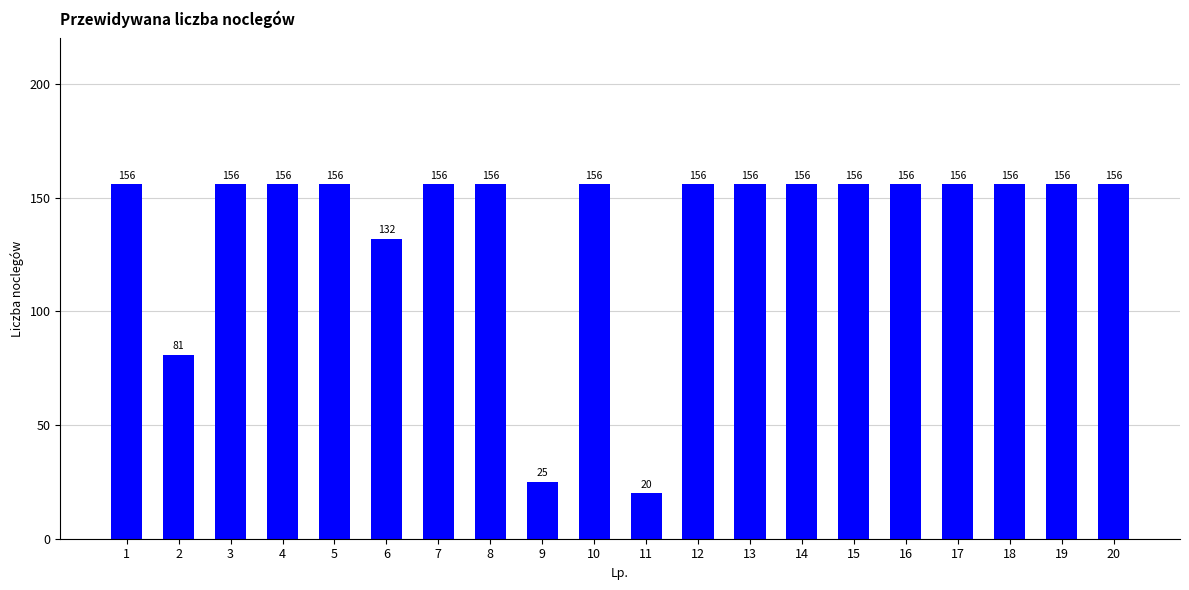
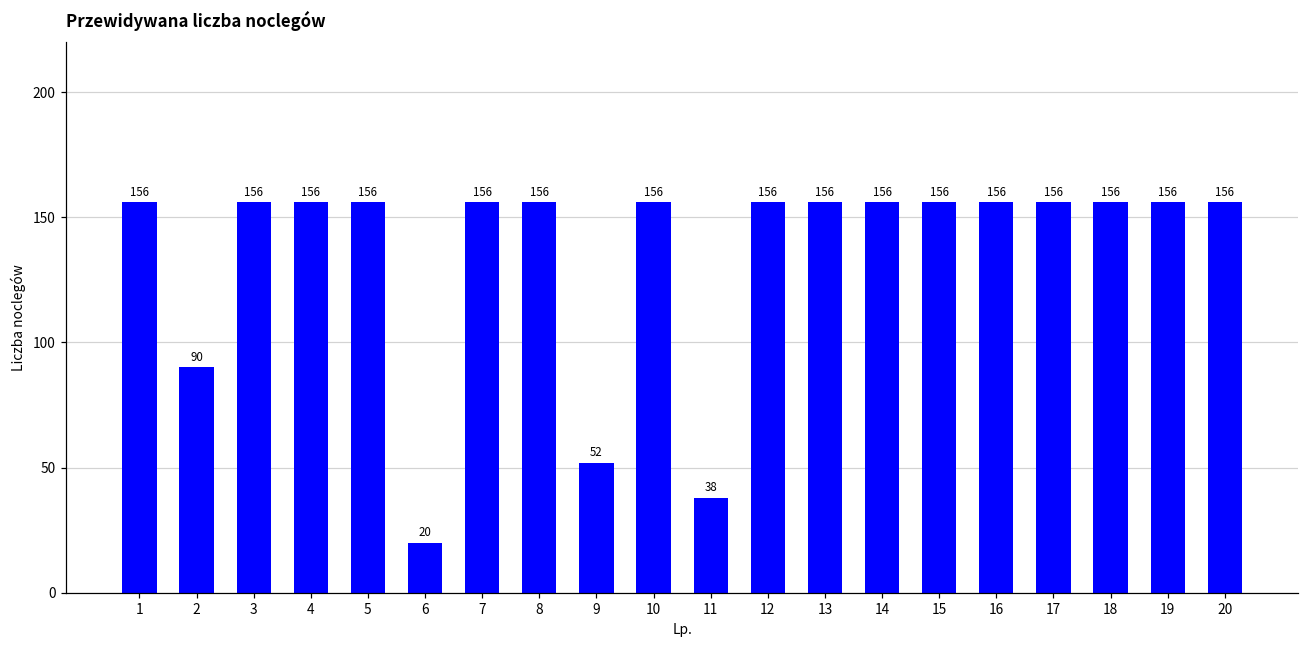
2: 81 -> 90
6: 132 -> 20
9: 25 -> 52
11: 20 -> 38
